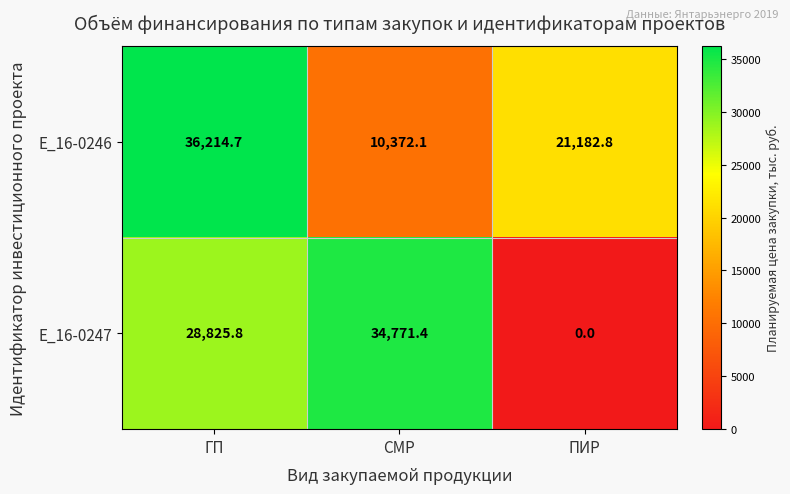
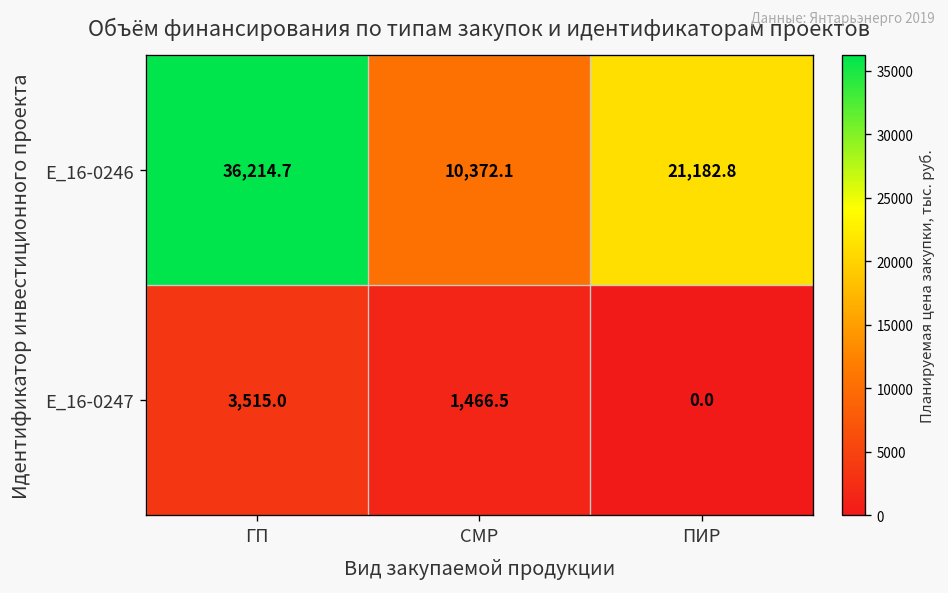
Е_16-0247, ГП: 28,825.8 -> 3,515.0
Е_16-0247, СМР: 34,771.4 -> 1,466.5
